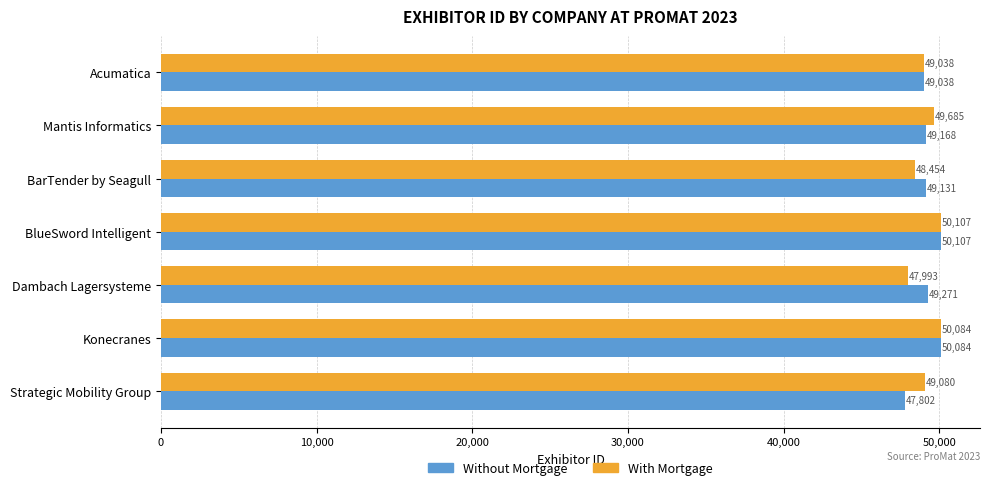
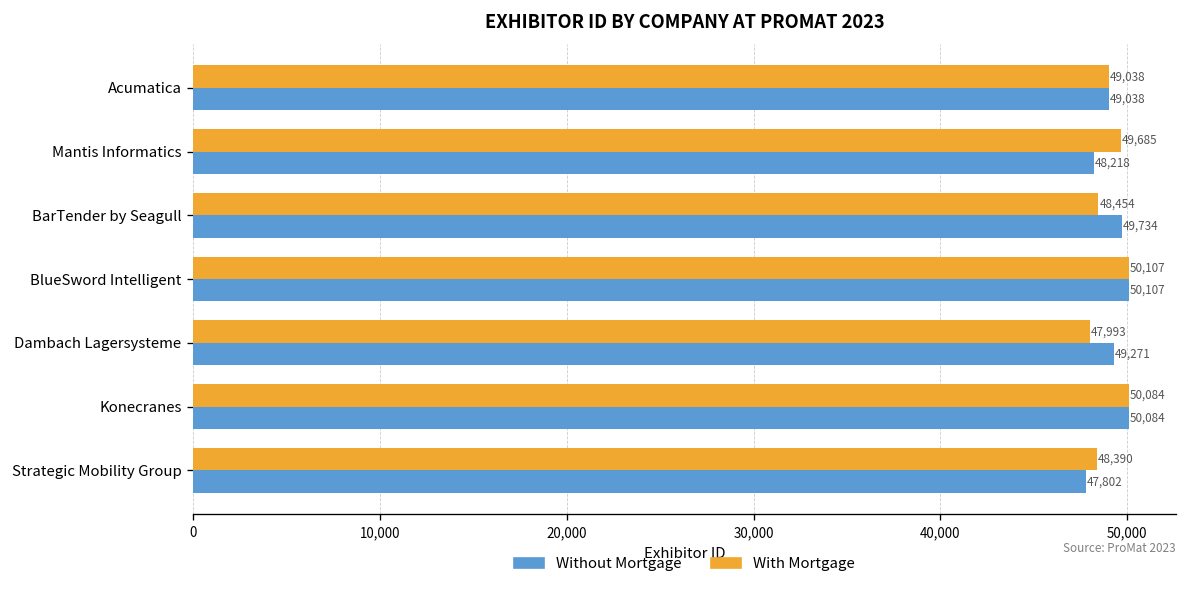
Without Mortgage, Mantis Informatics: 49,168 -> 48,218
Without Mortgage, BarTender by Seagull: 49,131 -> 49,734
With Mortgage, Strategic Mobility Group: 49,080 -> 48,390
